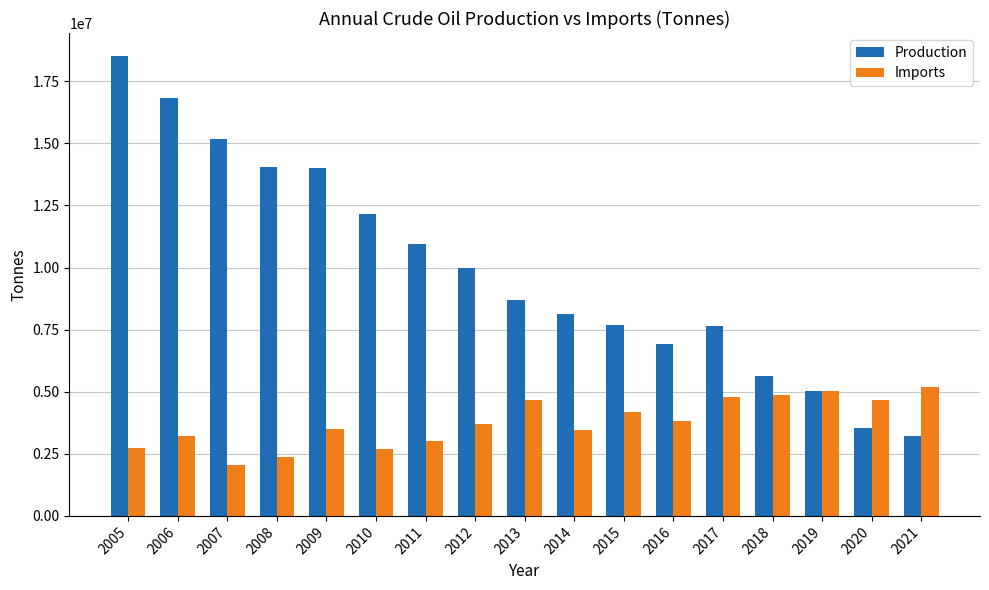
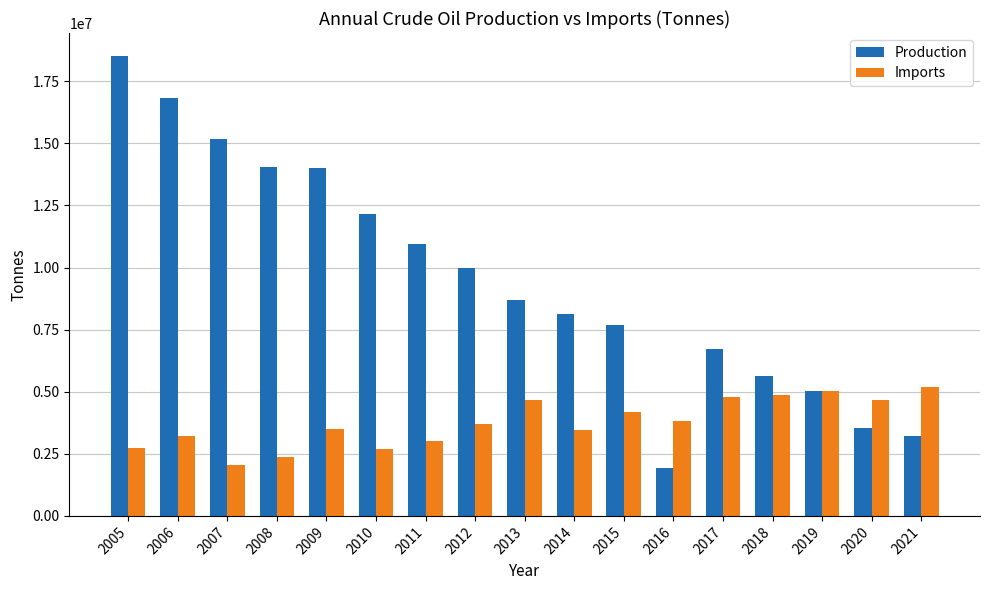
Production, 2016: 6900000 -> 1900000
Production, 2017: 7600000 -> 6700000
